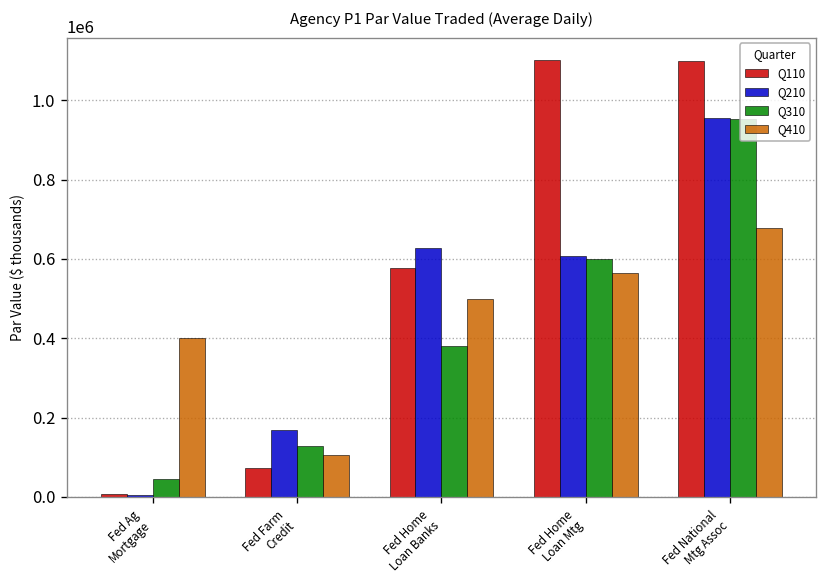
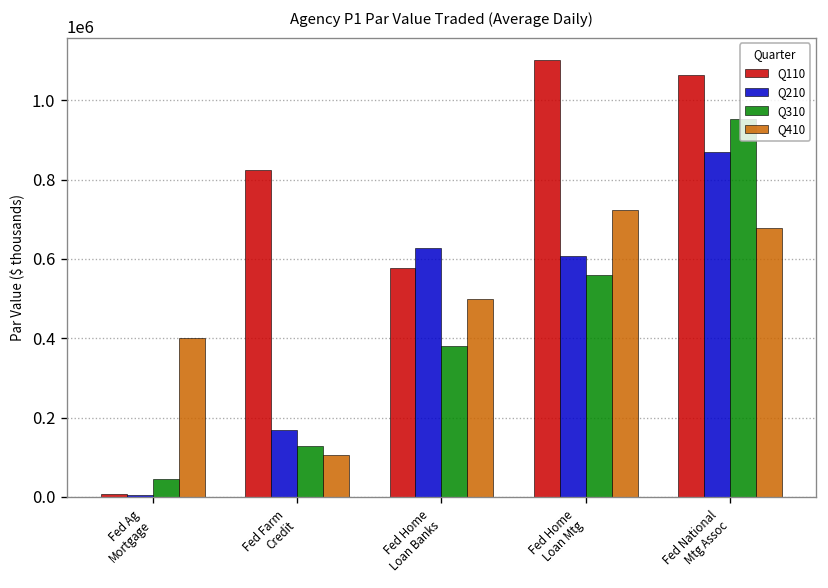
Q110, Fed Farm Credit: 70000 -> 820000
Q310, Fed Home Loan Mtg: 600000 -> 560000
Q410, Fed Home Loan Mtg: 560000 -> 720000
Q110, Fed National Mtg Assoc: 1100000 -> 1060000
Q210, Fed National Mtg Assoc: 950000 -> 870000
